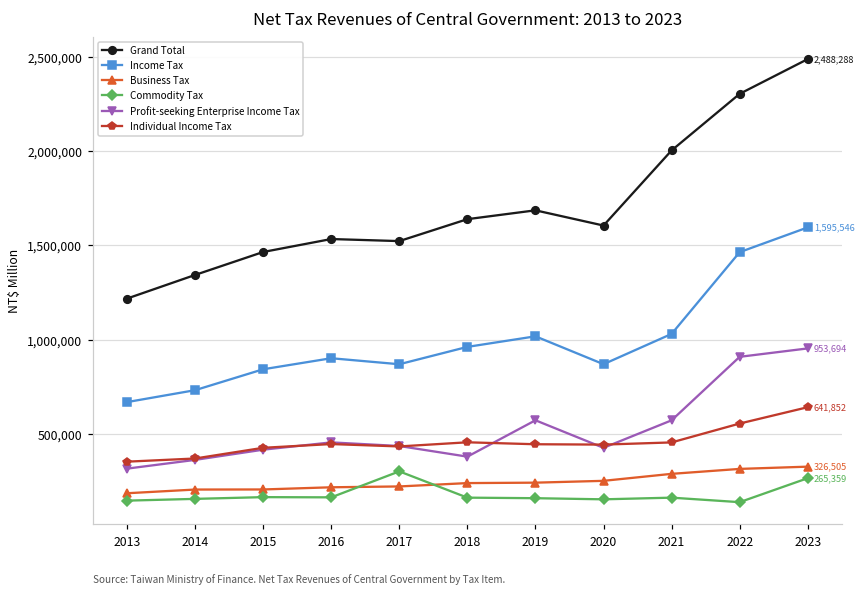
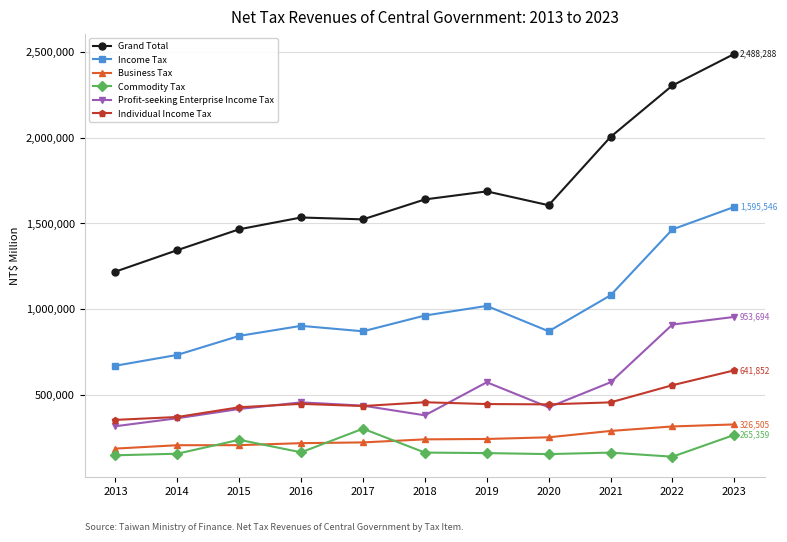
Commodity Tax, 2015: 160,000 -> 240,000
Income Tax, 2021: 1,030,000 -> 1,080,000
